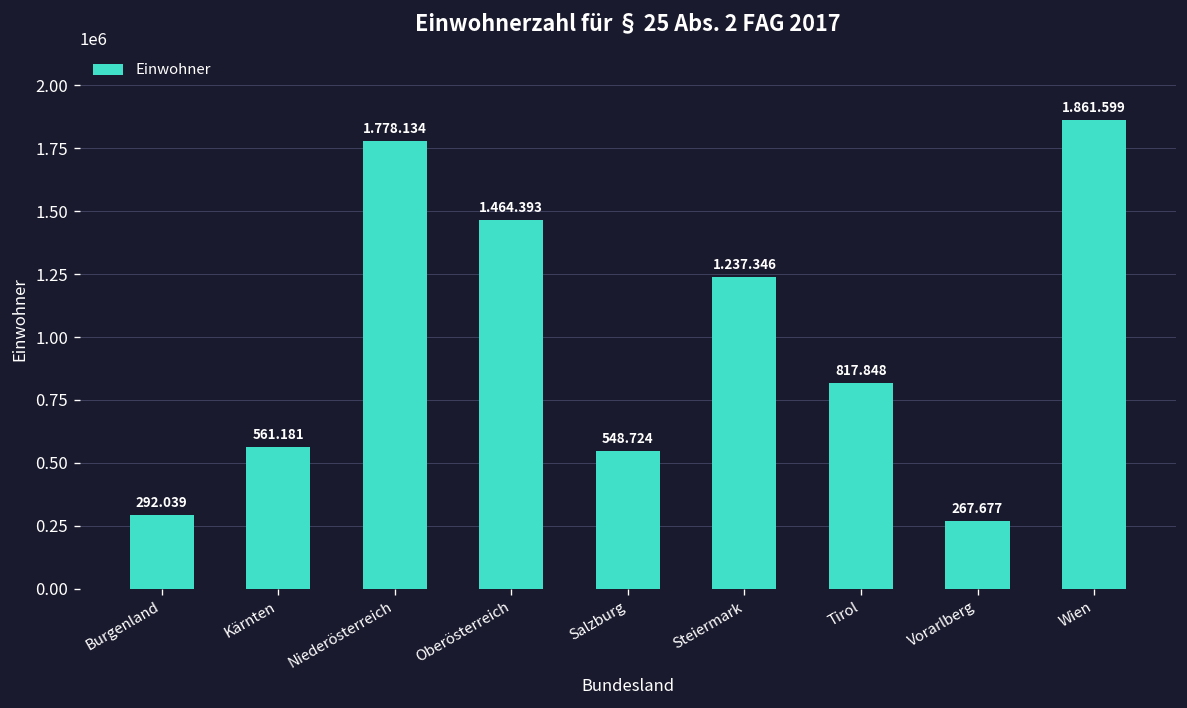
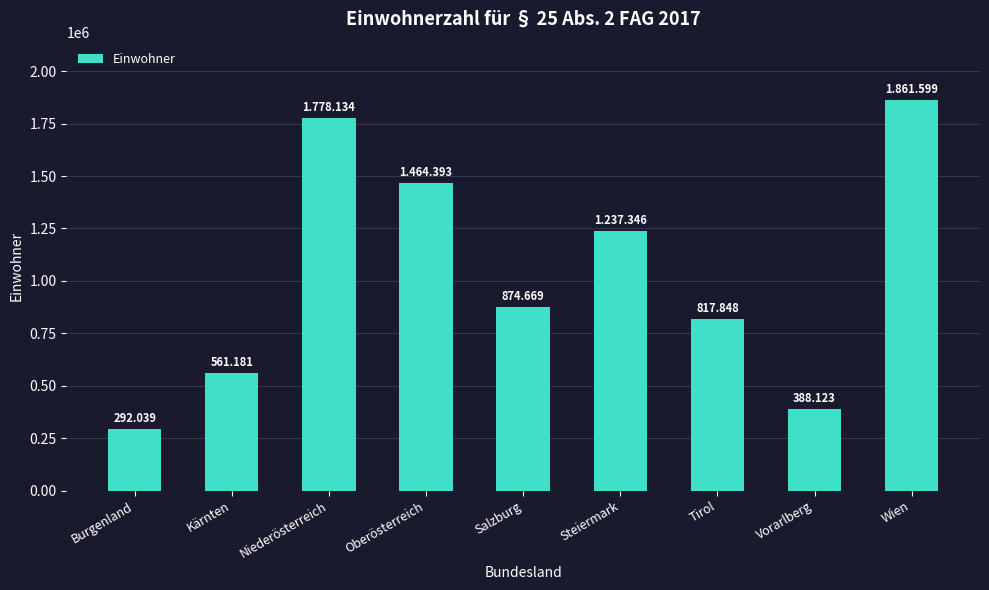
Salzburg: 548.724 -> 874.669
Vorarlberg: 267.677 -> 388.123
